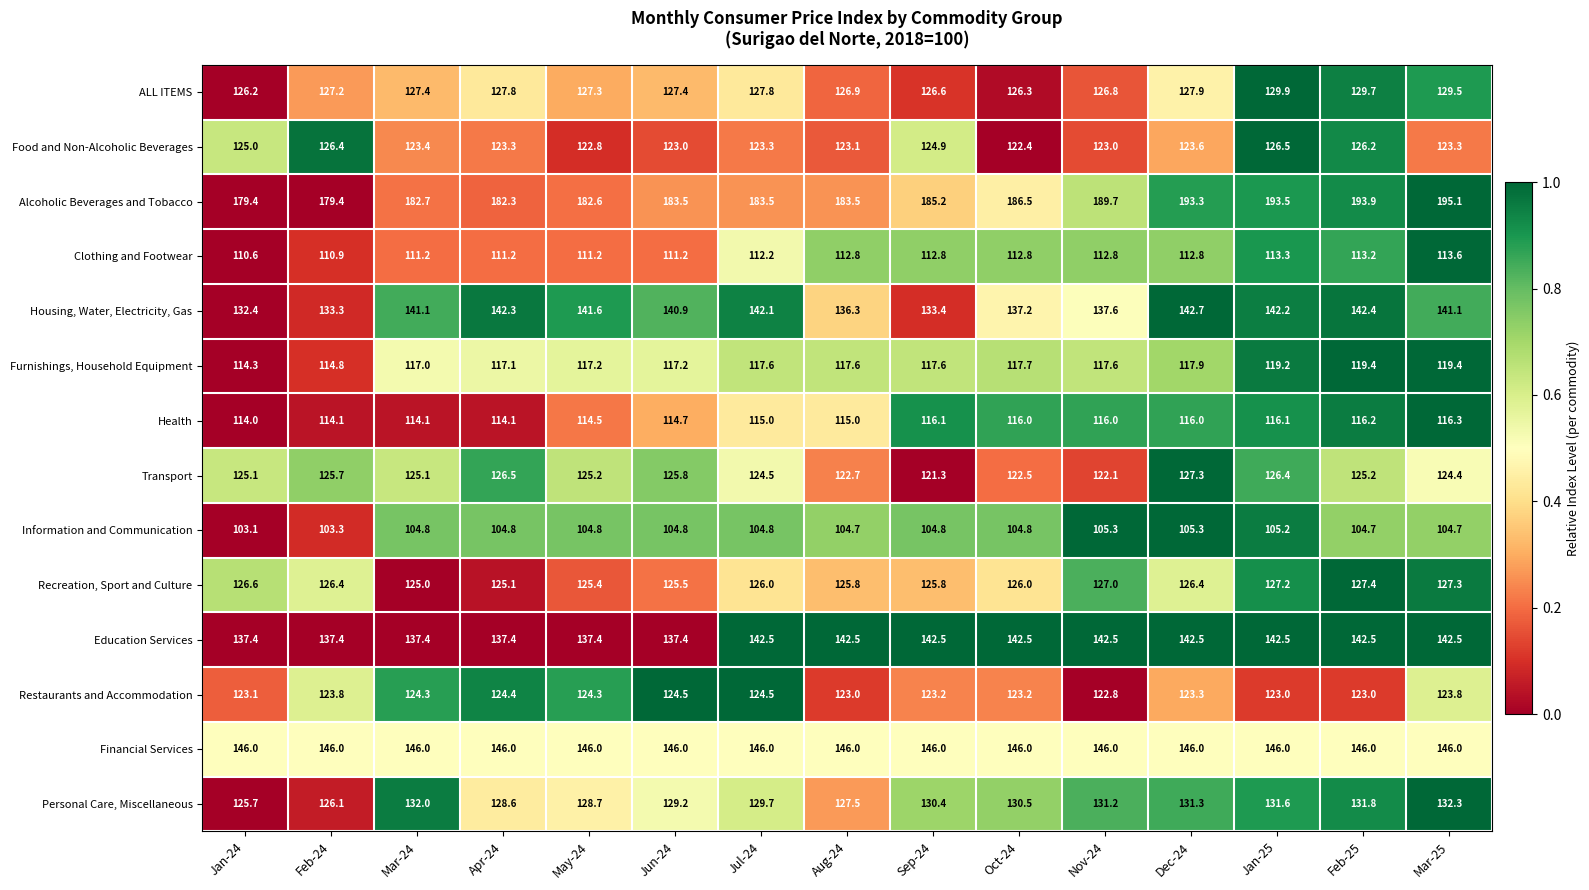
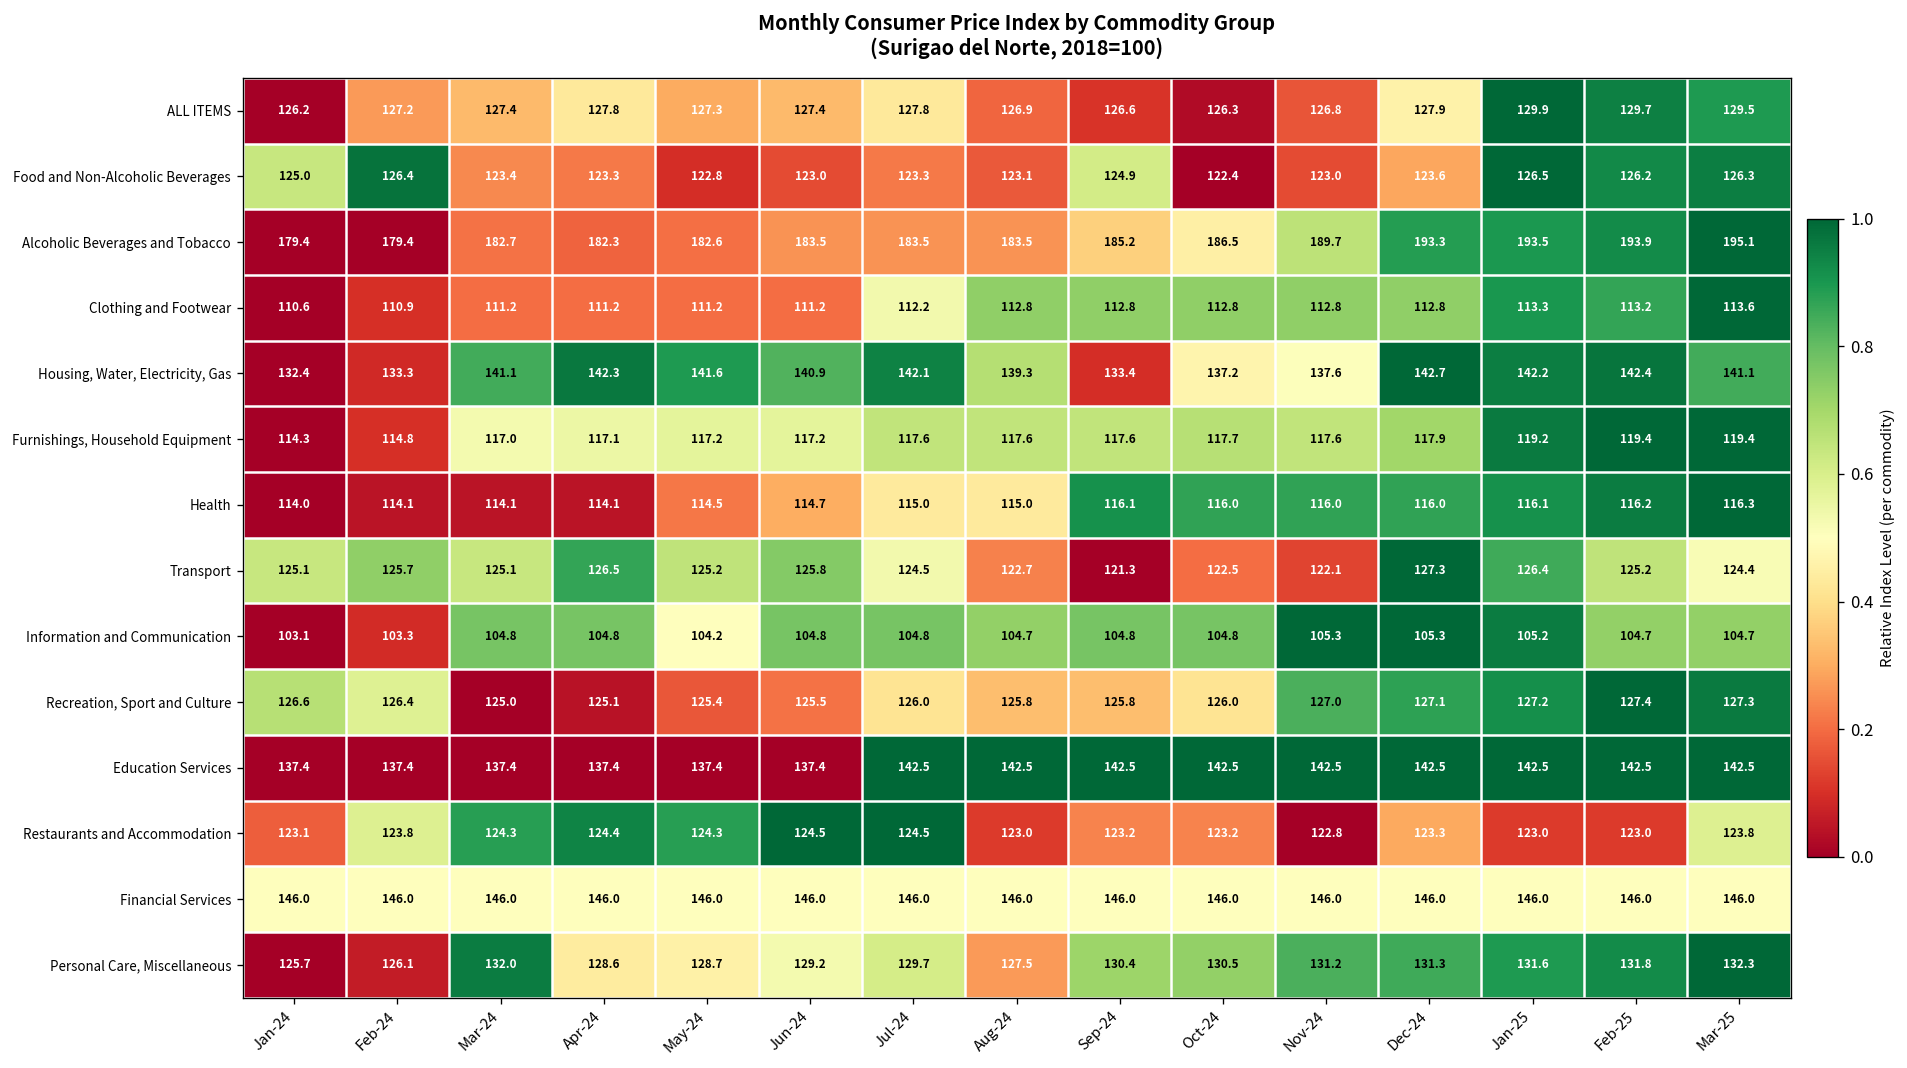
Food and Non-Alcoholic Beverages, Mar-25: 123.3 -> 126.3
Housing, Water, Electricity, Gas, Aug-24: 136.3 -> 139.3
Information and Communication, May-24: 104.8 -> 104.2
Recreation, Sport and Culture, Dec-24: 126.4 -> 127.1
